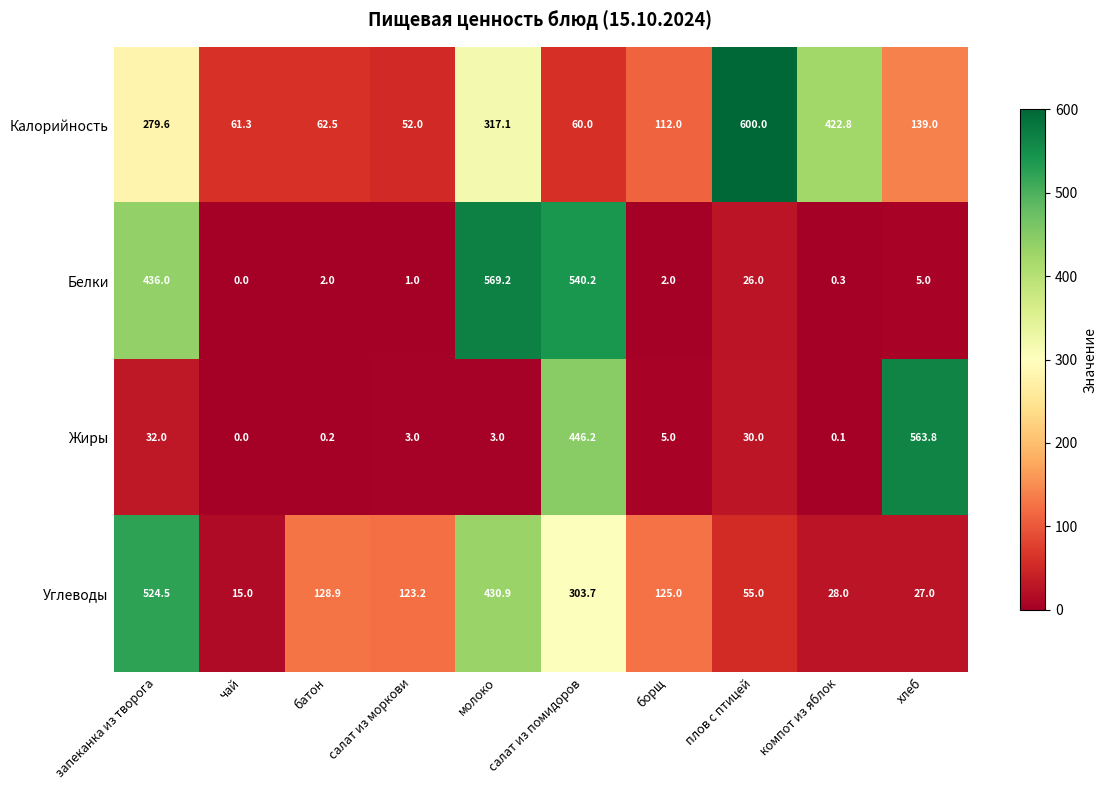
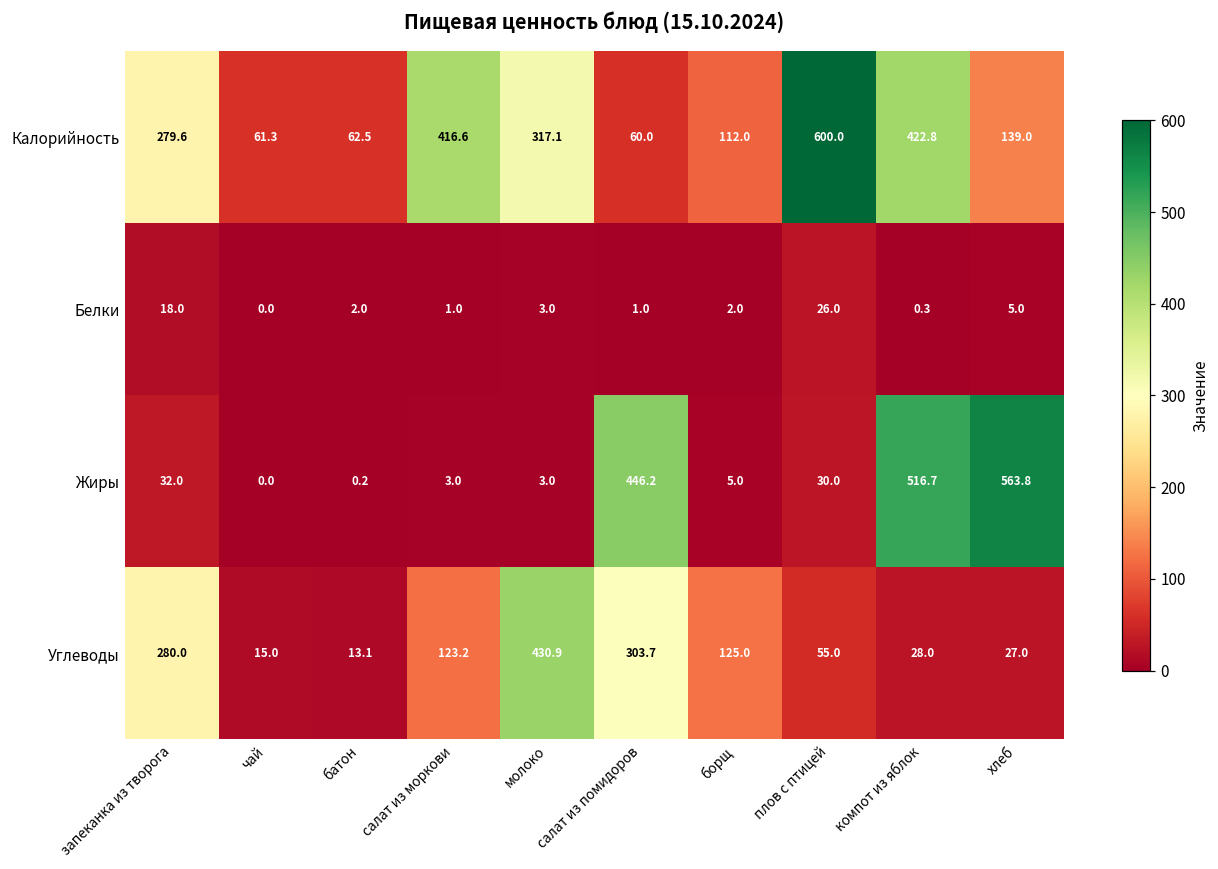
Калорийность, салат из моркови: 52.0 -> 416.6
Белки, запеканка из творога: 436.0 -> 18.0
Белки, молоко: 569.2 -> 3.0
Белки, салат из помидоров: 540.2 -> 1.0
Жиры, компот из яблок: 0.1 -> 516.7
Углеводы, запеканка из творога: 524.5 -> 280.0
Углеводы, батон: 128.9 -> 13.1
